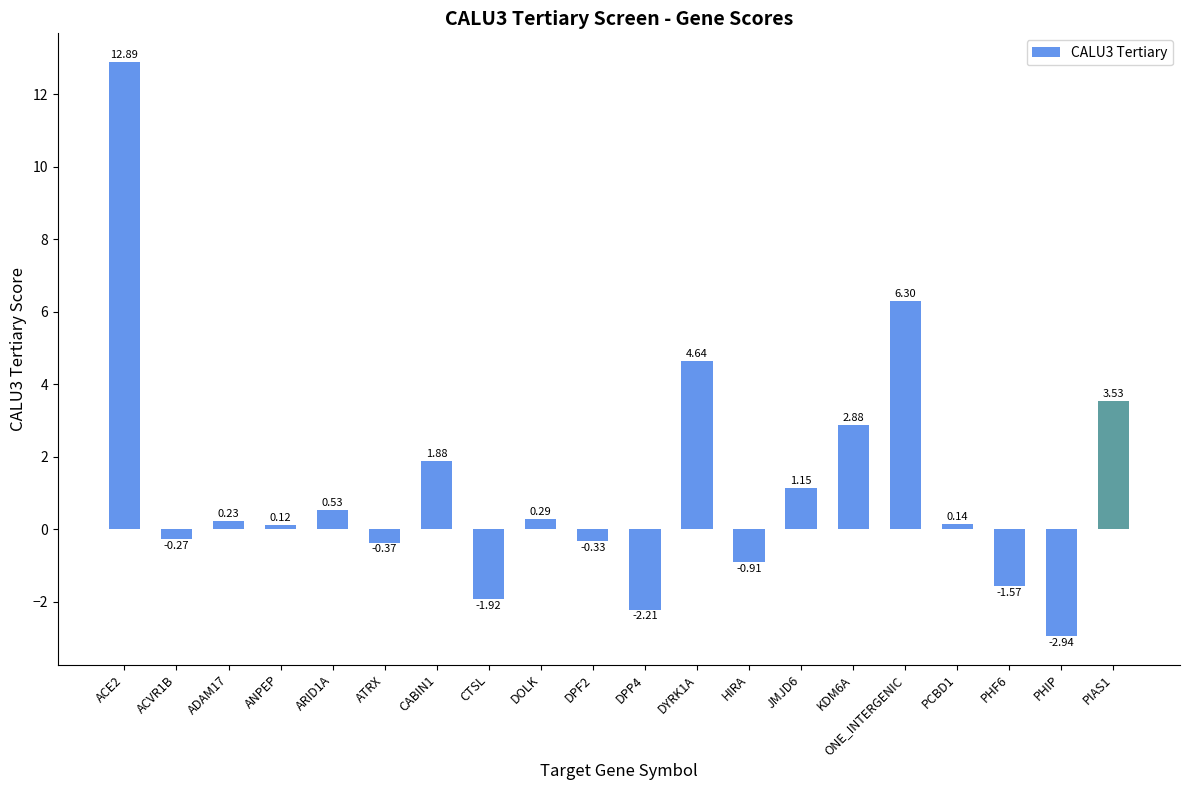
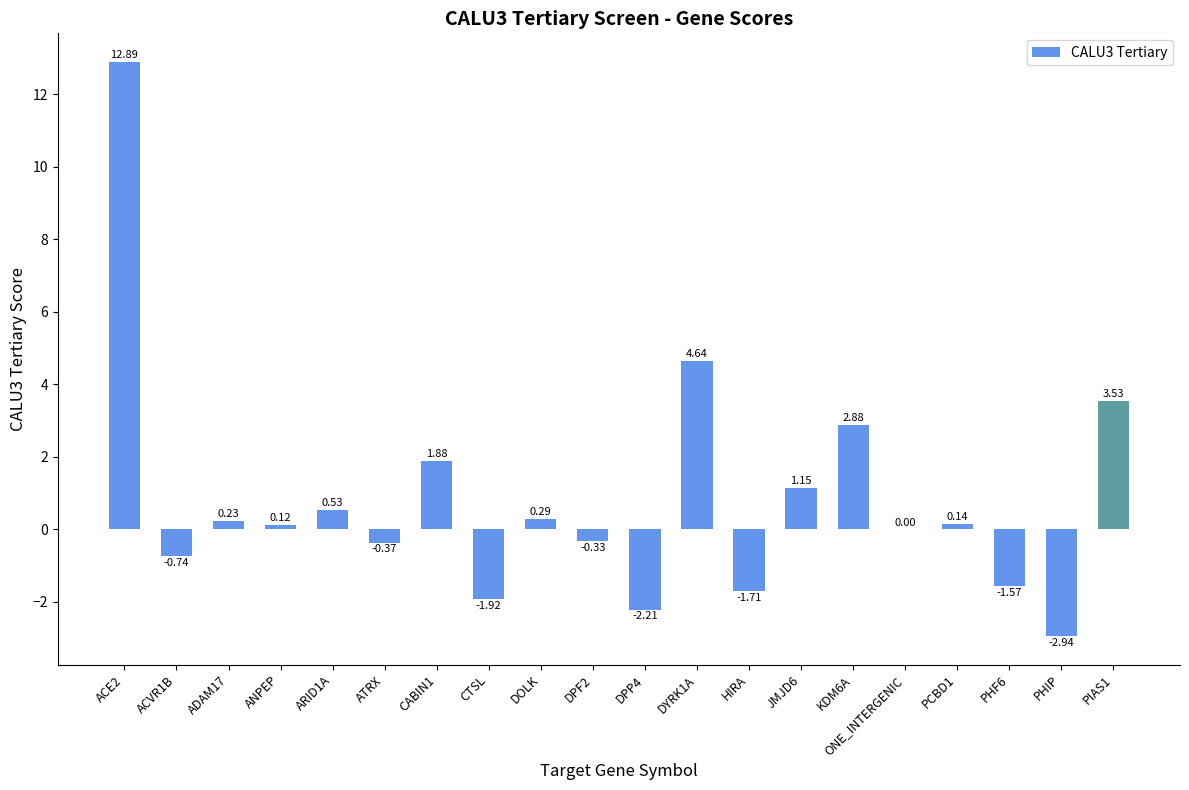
ACVR1B: -0.27 -> -0.74
HIRA: -0.91 -> -1.71
ONE_INTERGENIC: 6.30 -> 0.00
